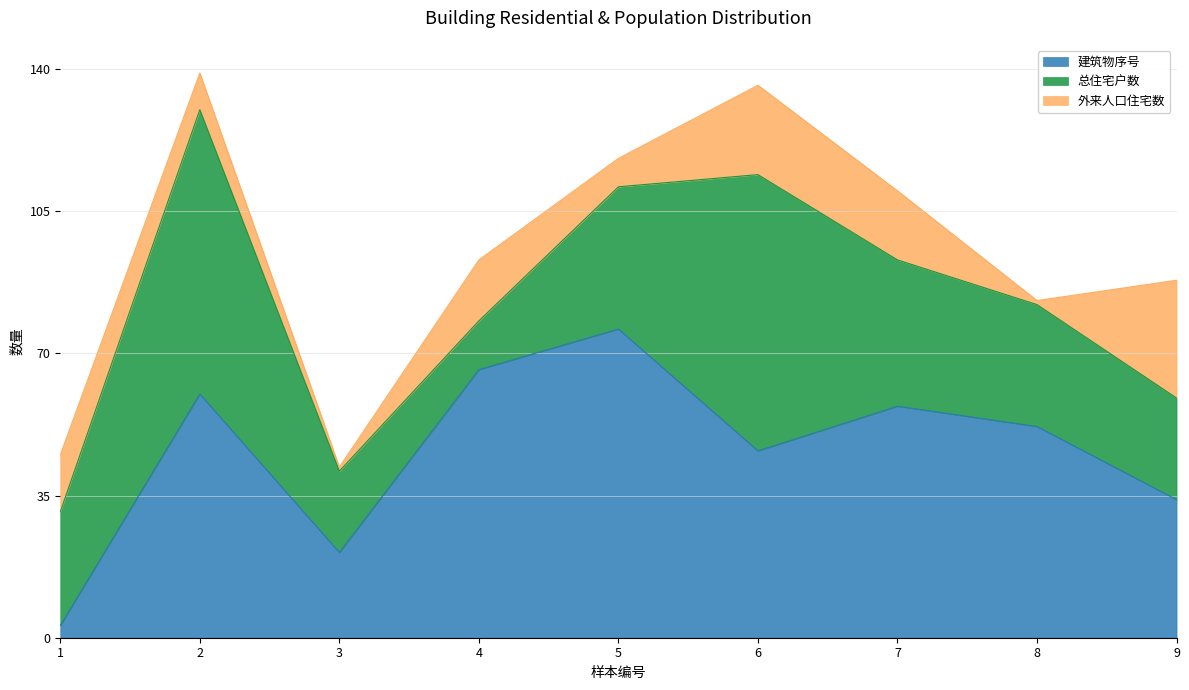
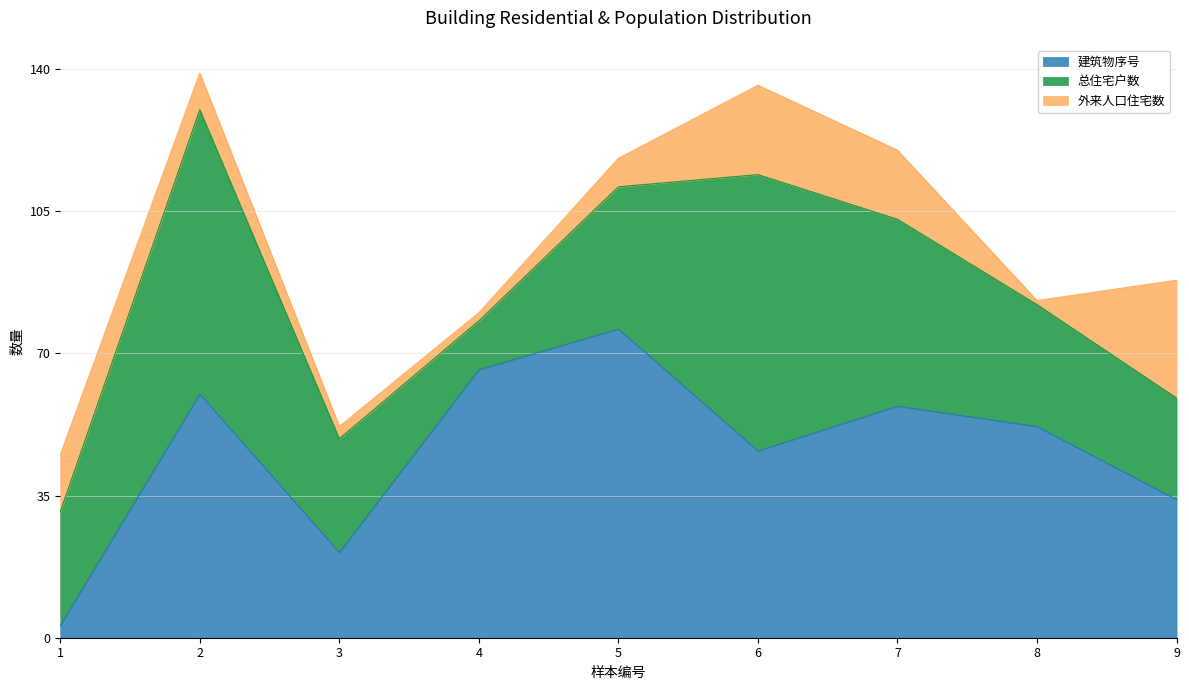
总住宅户数, 3: 20 -> 28
外来人口住宅数, 3: 1 -> 3
外来人口住宅数, 4: 15 -> 2
总住宅户数, 7: 36 -> 46
